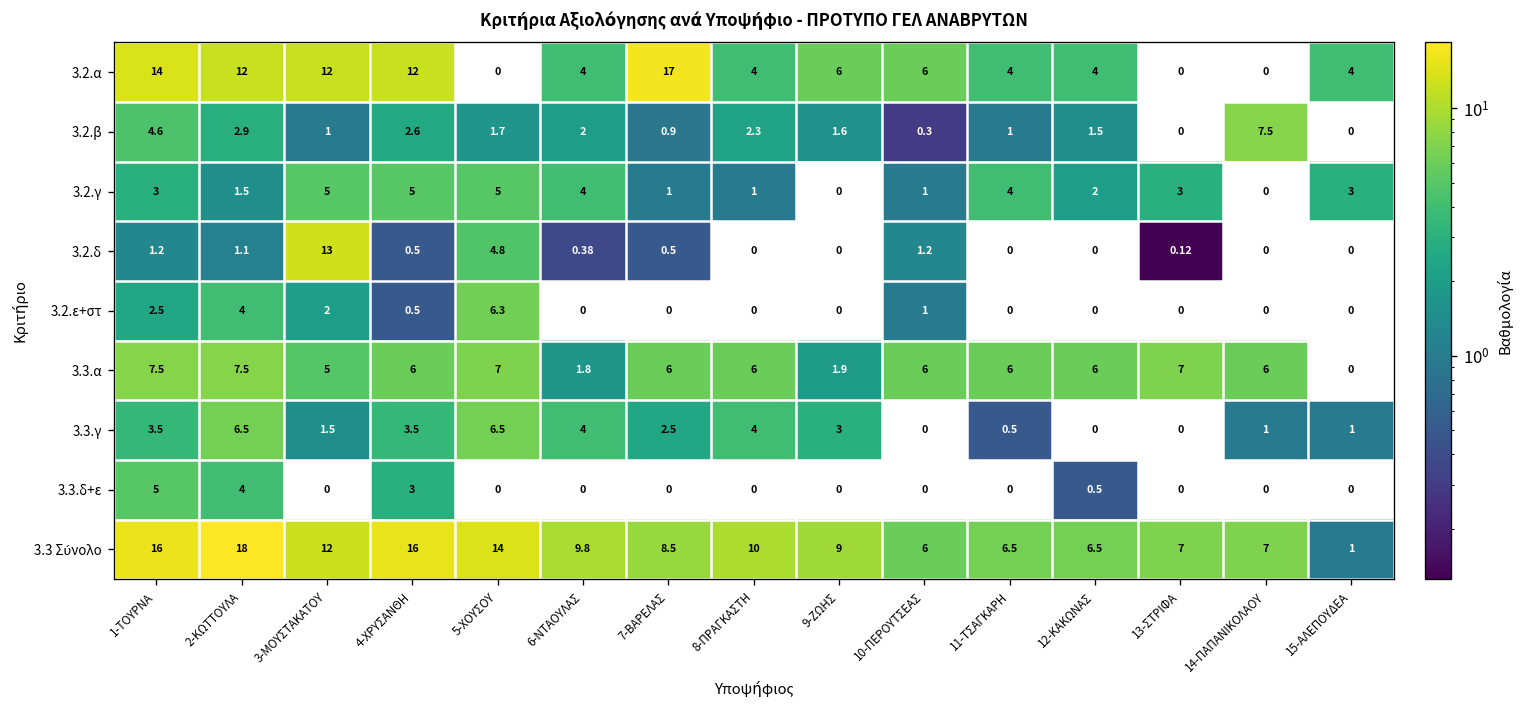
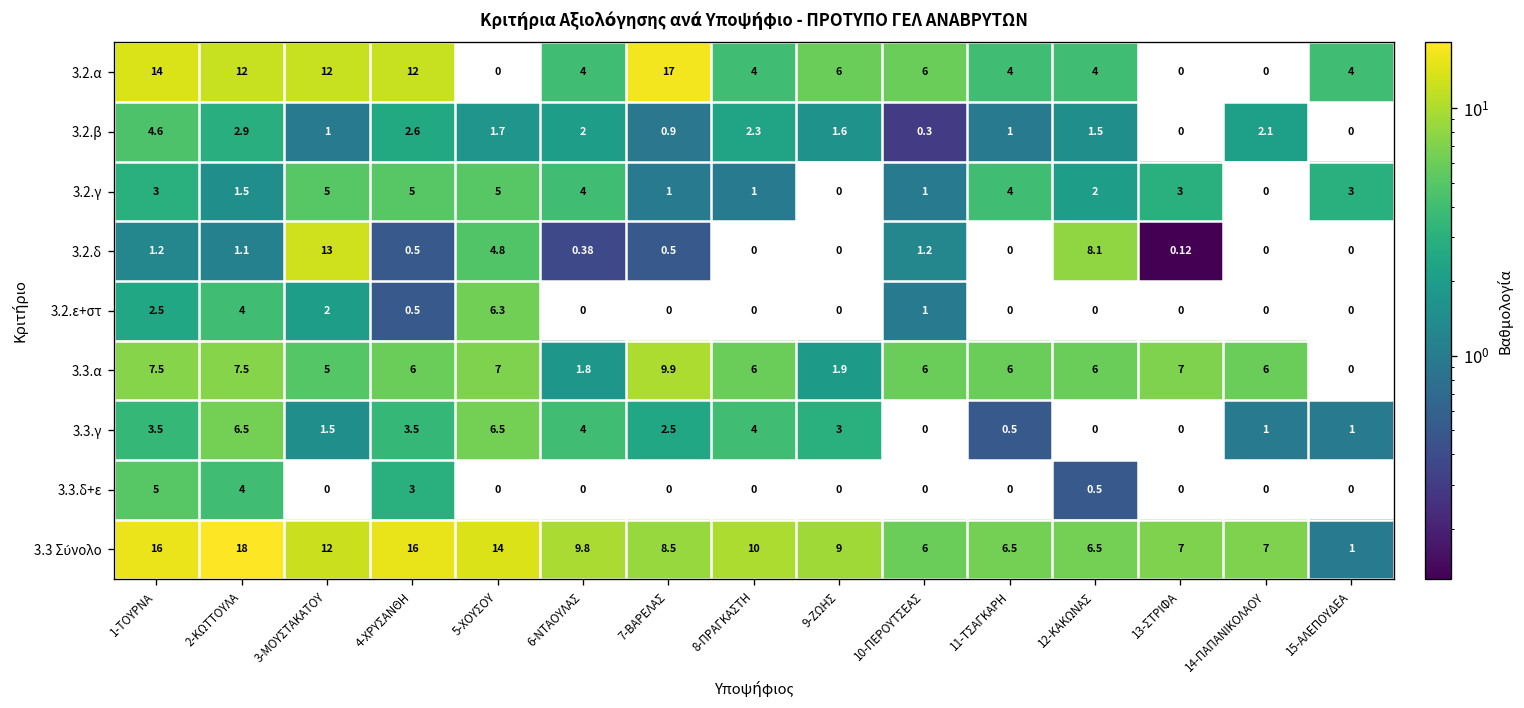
3.2.β, 14-ΠΑΠΑΝΙΚΟΛΑΟΥ: 7.5 -> 2.1
3.2.δ, 12-ΚΑΚΩΝΑΣ: 0 -> 8.1
3.3.α, 7-ΒΑΡΕΛΑΣ: 6 -> 9.9
